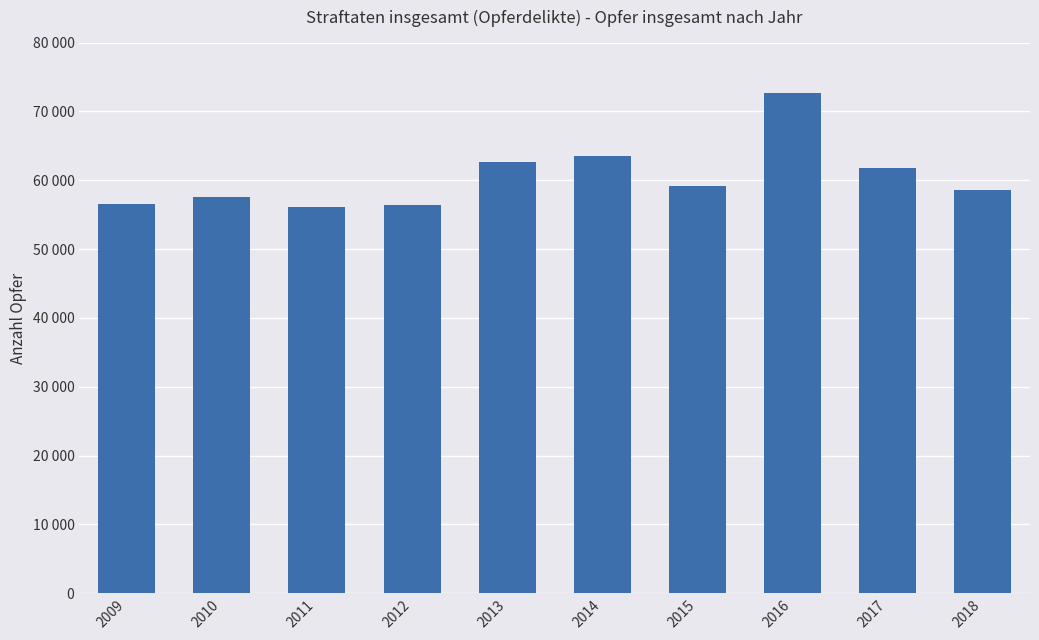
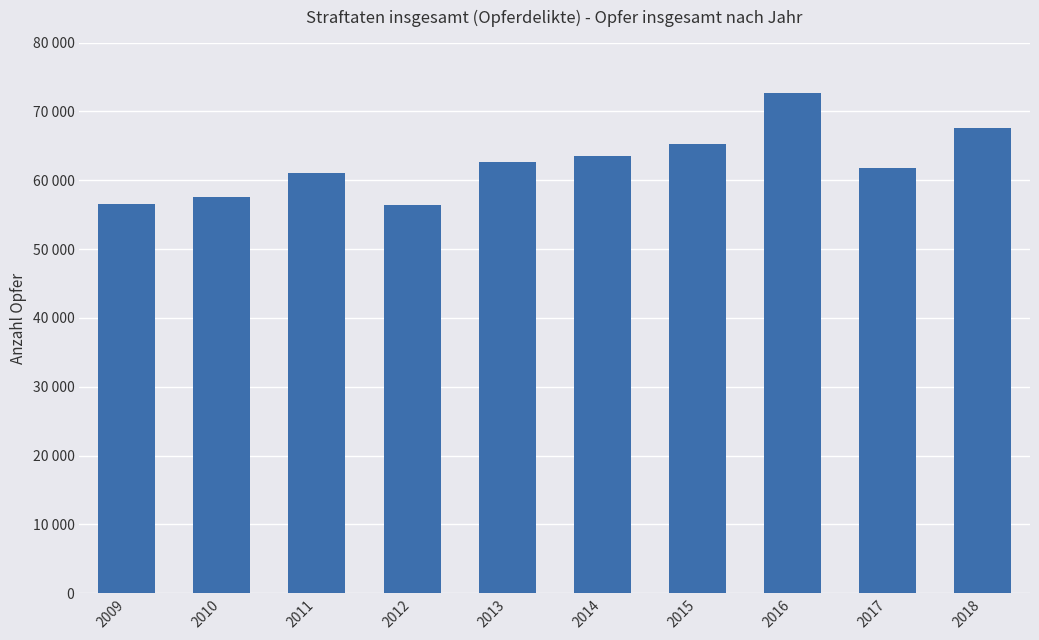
2011: 56000 -> 61000
2015: 59000 -> 65000
2018: 59000 -> 68000
